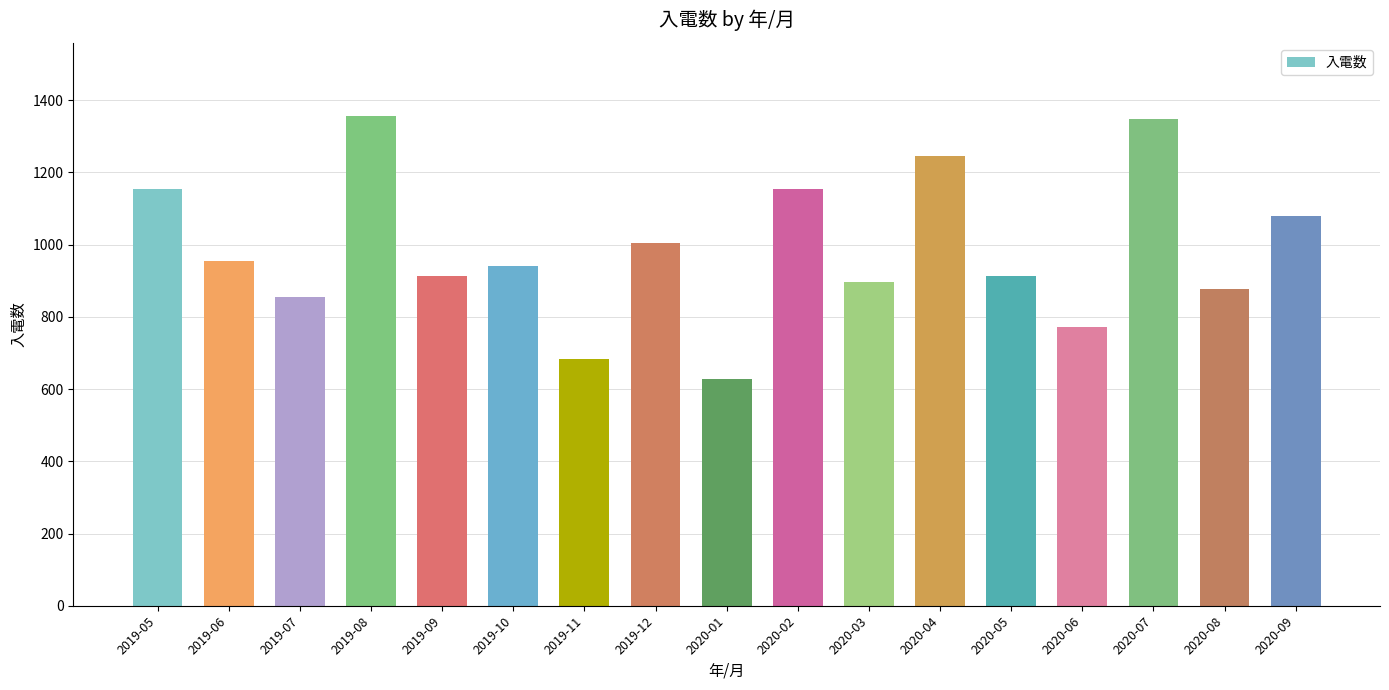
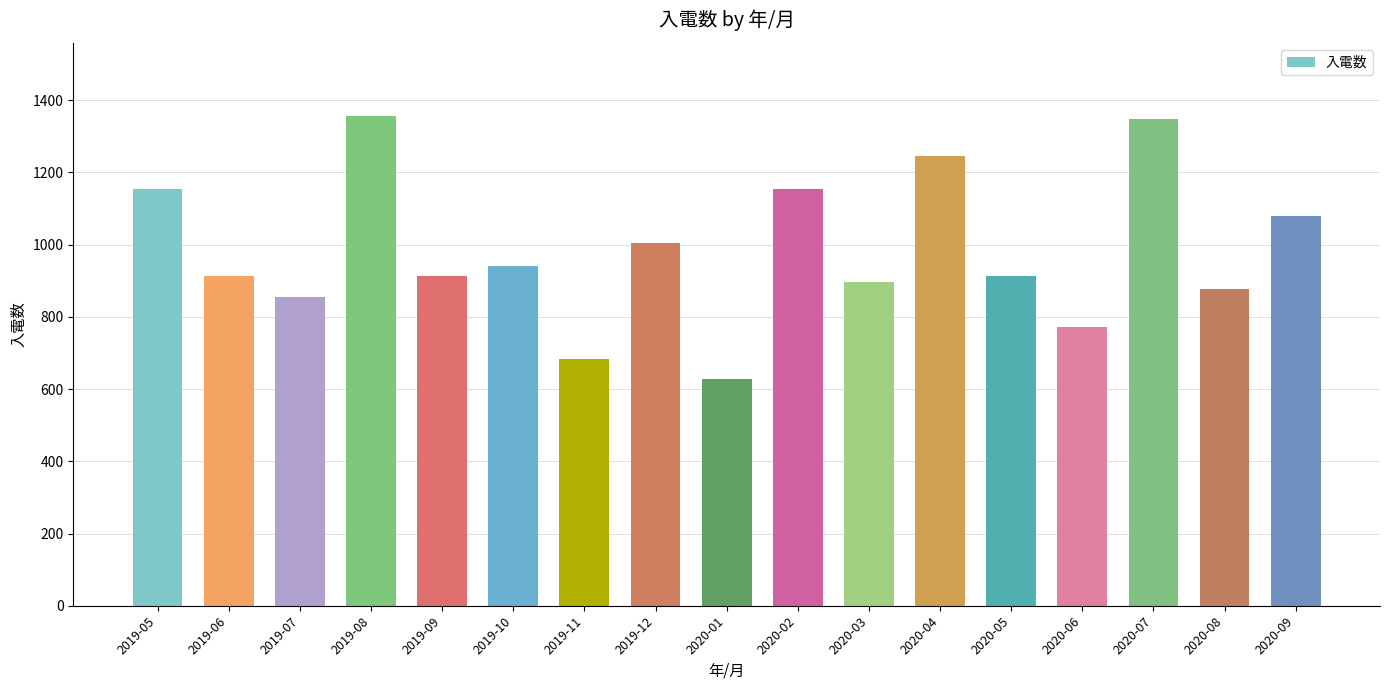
2019-06: 960 -> 910
